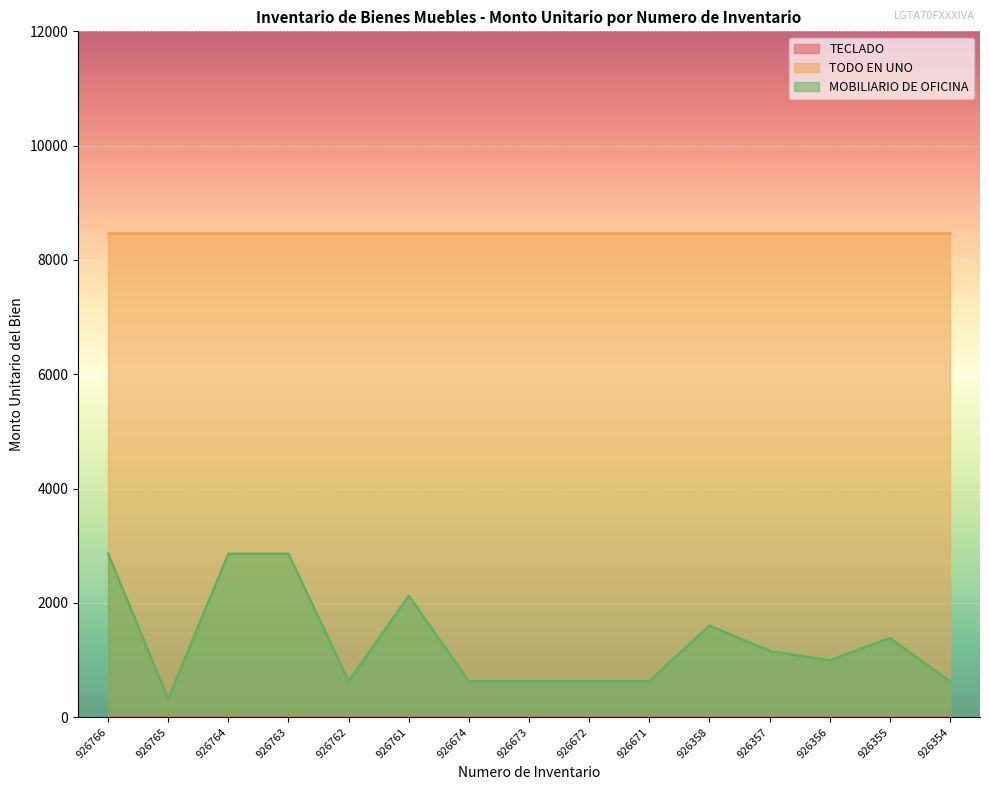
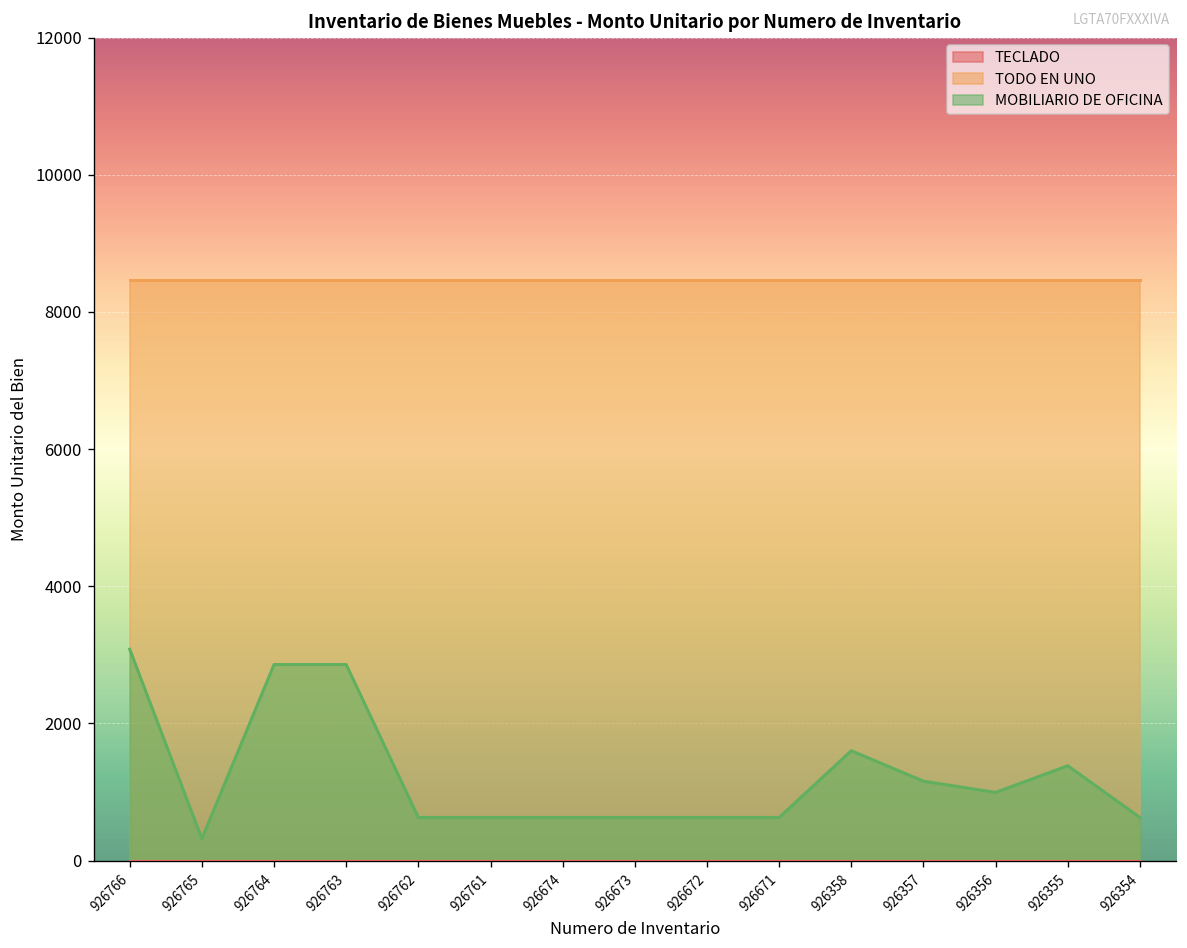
MOBILIARIO DE OFICINA, 926766: 2900 -> 3100
MOBILIARIO DE OFICINA, 926761: 2100 -> 600
